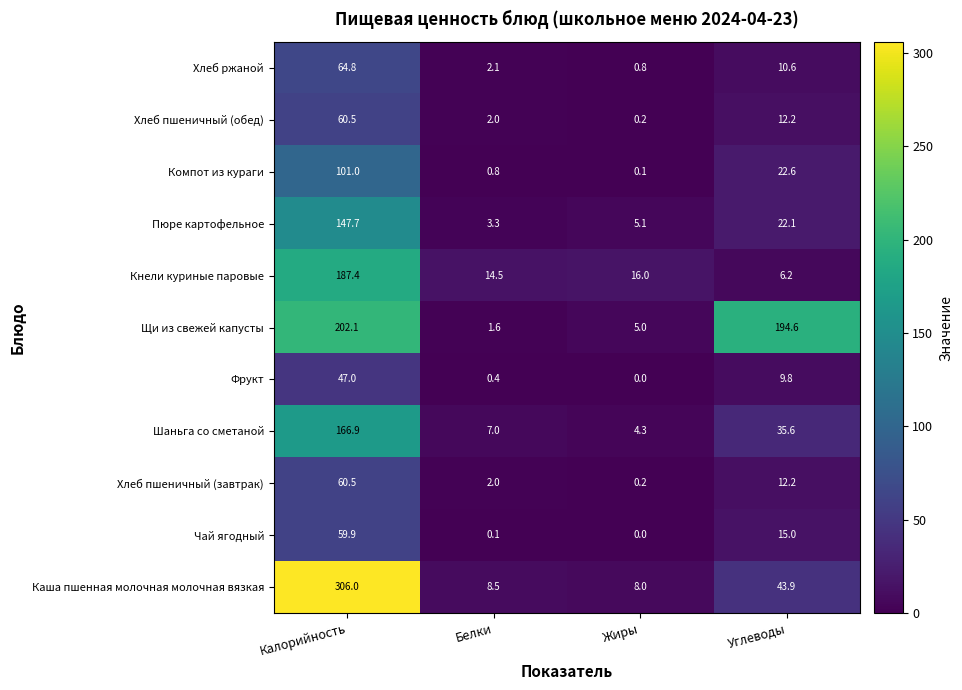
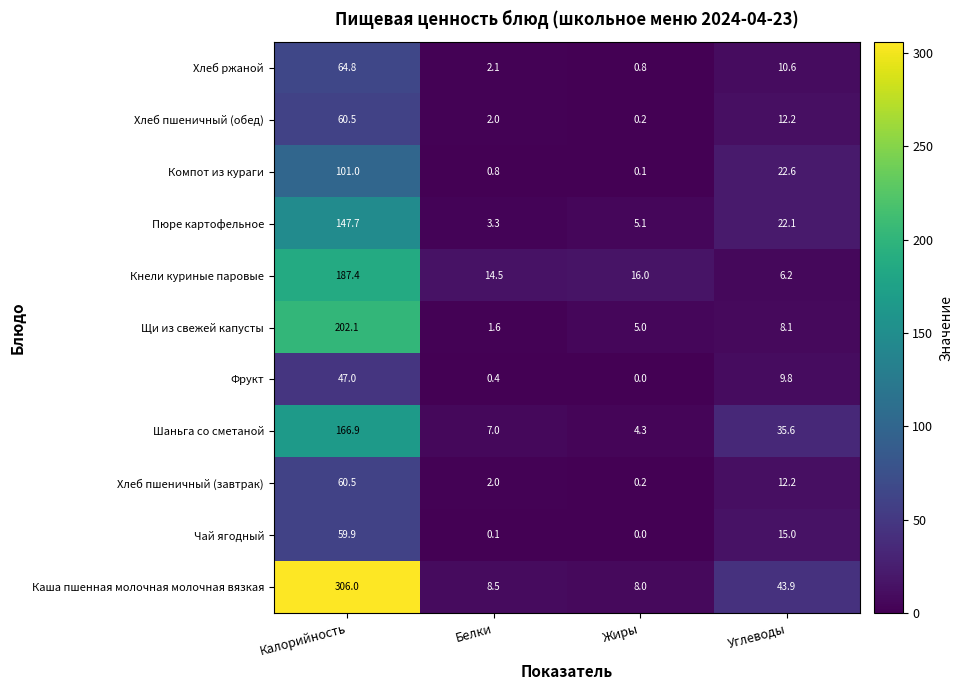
Щи из свежей капусты, Углеводы: 194.6 -> 8.1
